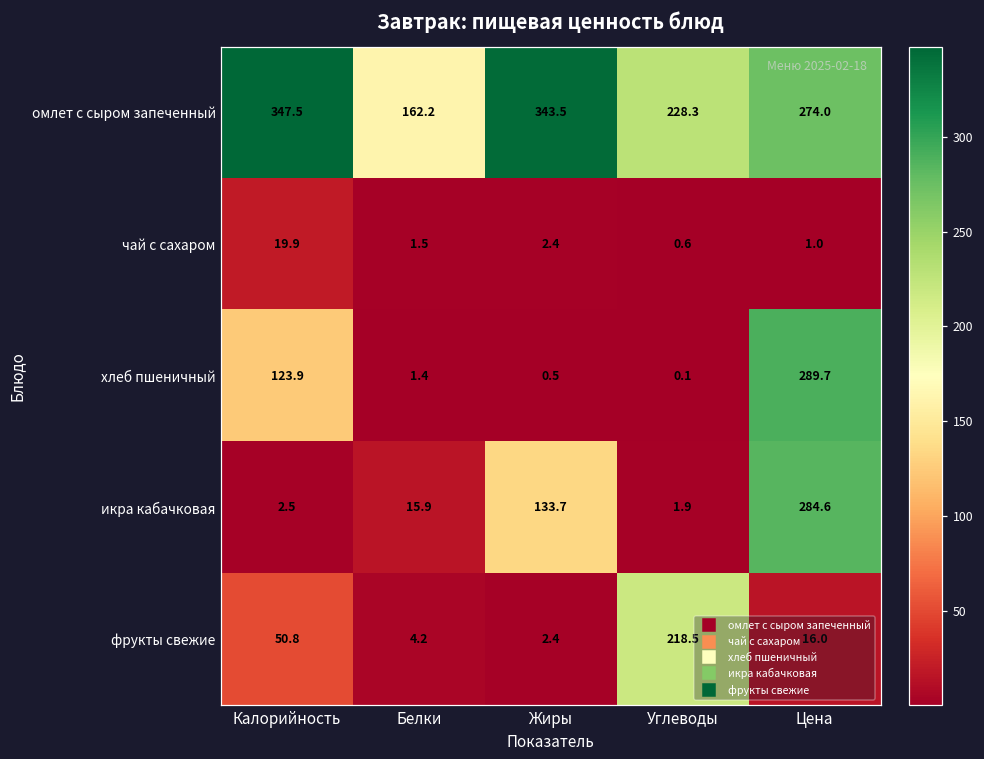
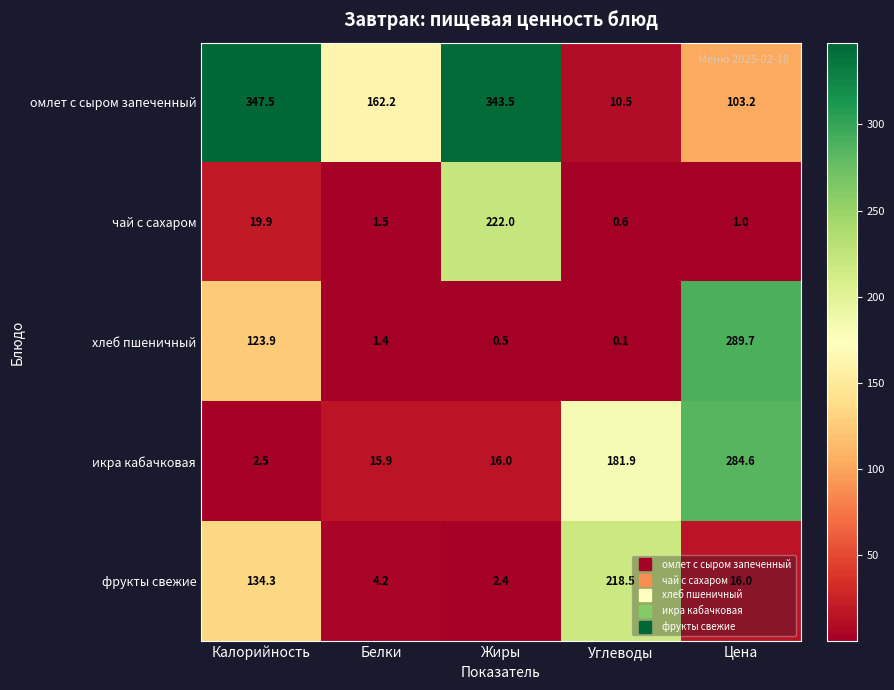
омлет с сыром запеченный, Углеводы: 228.3 -> 10.5
омлет с сыром запеченный, Цена: 274.0 -> 103.2
чай с сахаром, Жиры: 2.4 -> 222.0
икра кабачковая, Жиры: 133.7 -> 16.0
икра кабачковая, Углеводы: 1.9 -> 181.9
фрукты свежие, Калорийность: 50.8 -> 134.3
